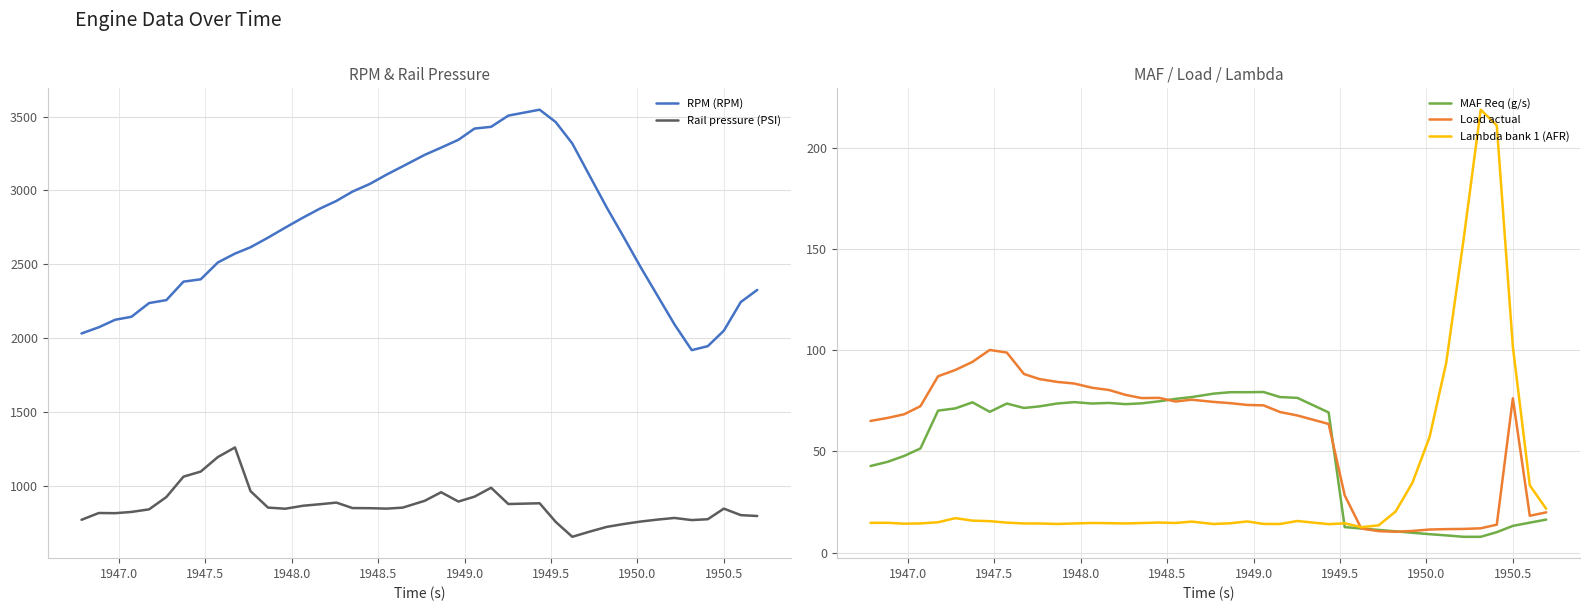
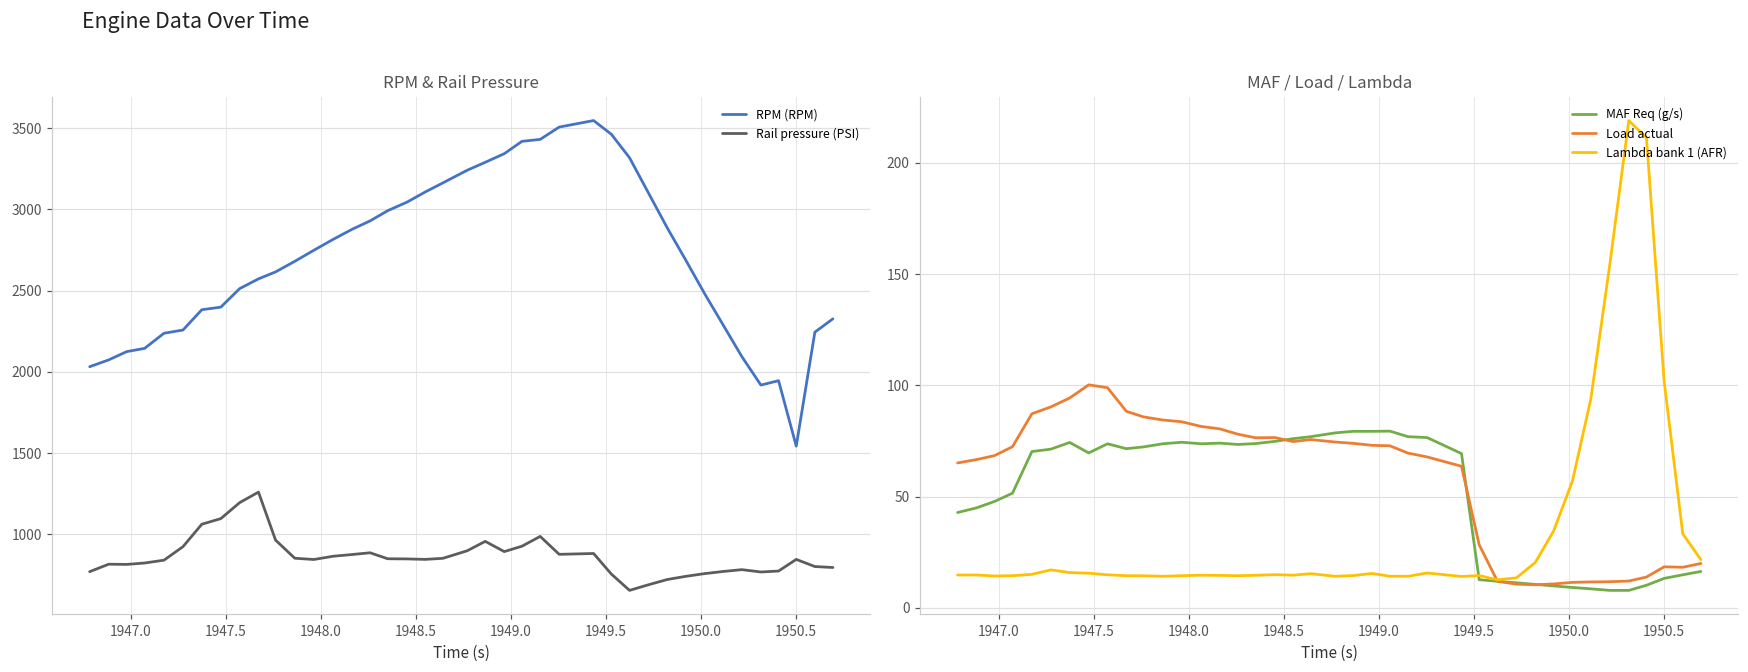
RPM & Rail Pressure, RPM (RPM), 1950.5: 2050 -> 1540
MAF / Load / Lambda, Load actual, 1950.5: 76 -> 18
